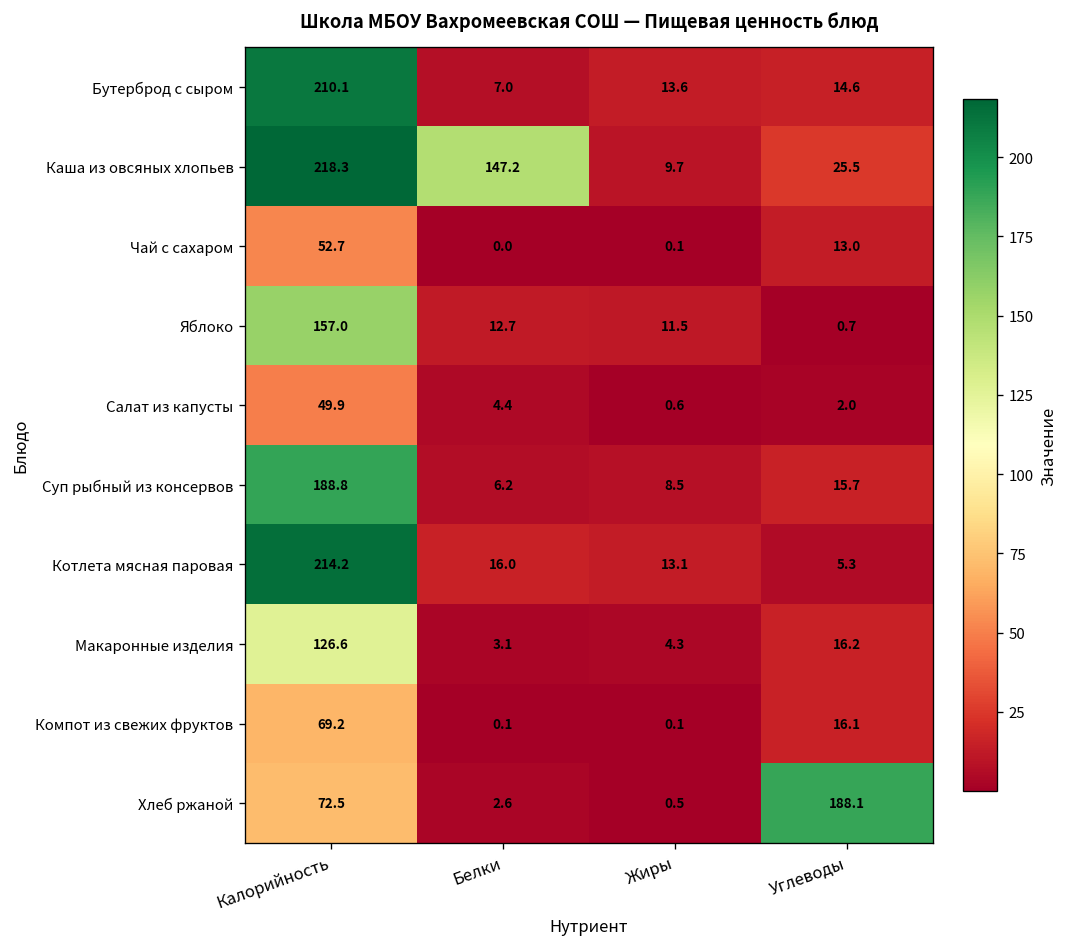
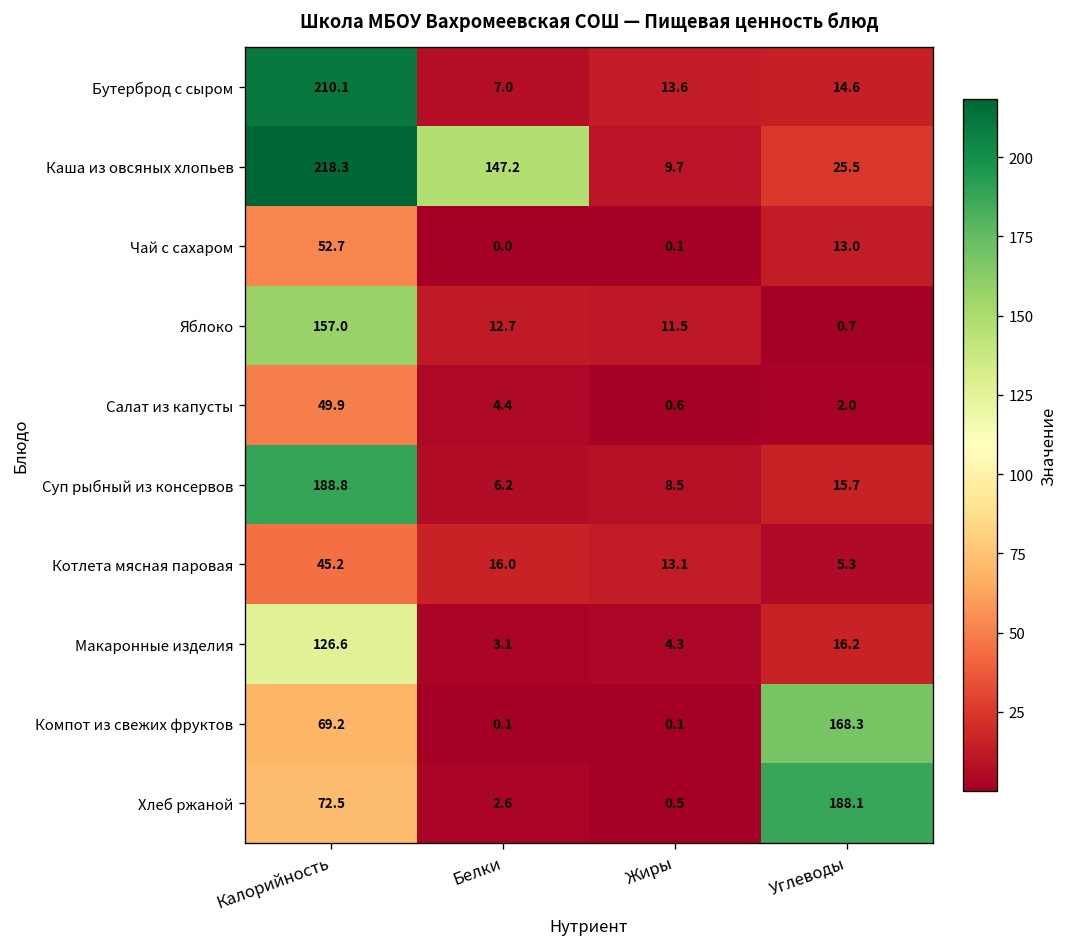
Котлета мясная паровая, Калорийность: 214.2 -> 45.2
Компот из свежих фруктов, Углеводы: 16.1 -> 168.3
